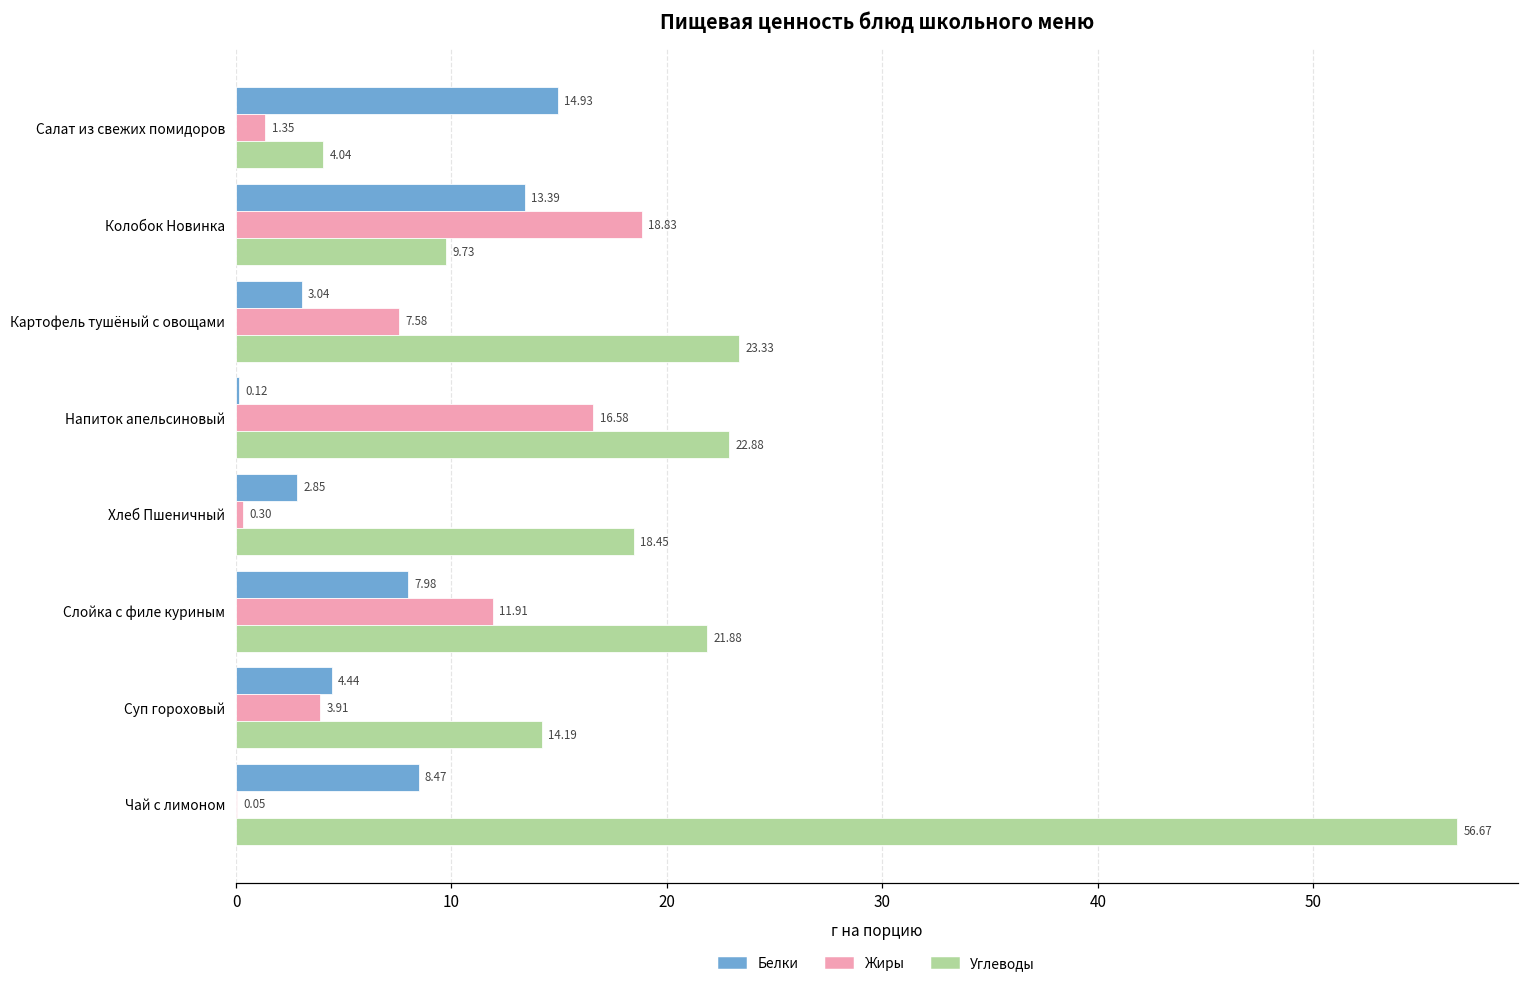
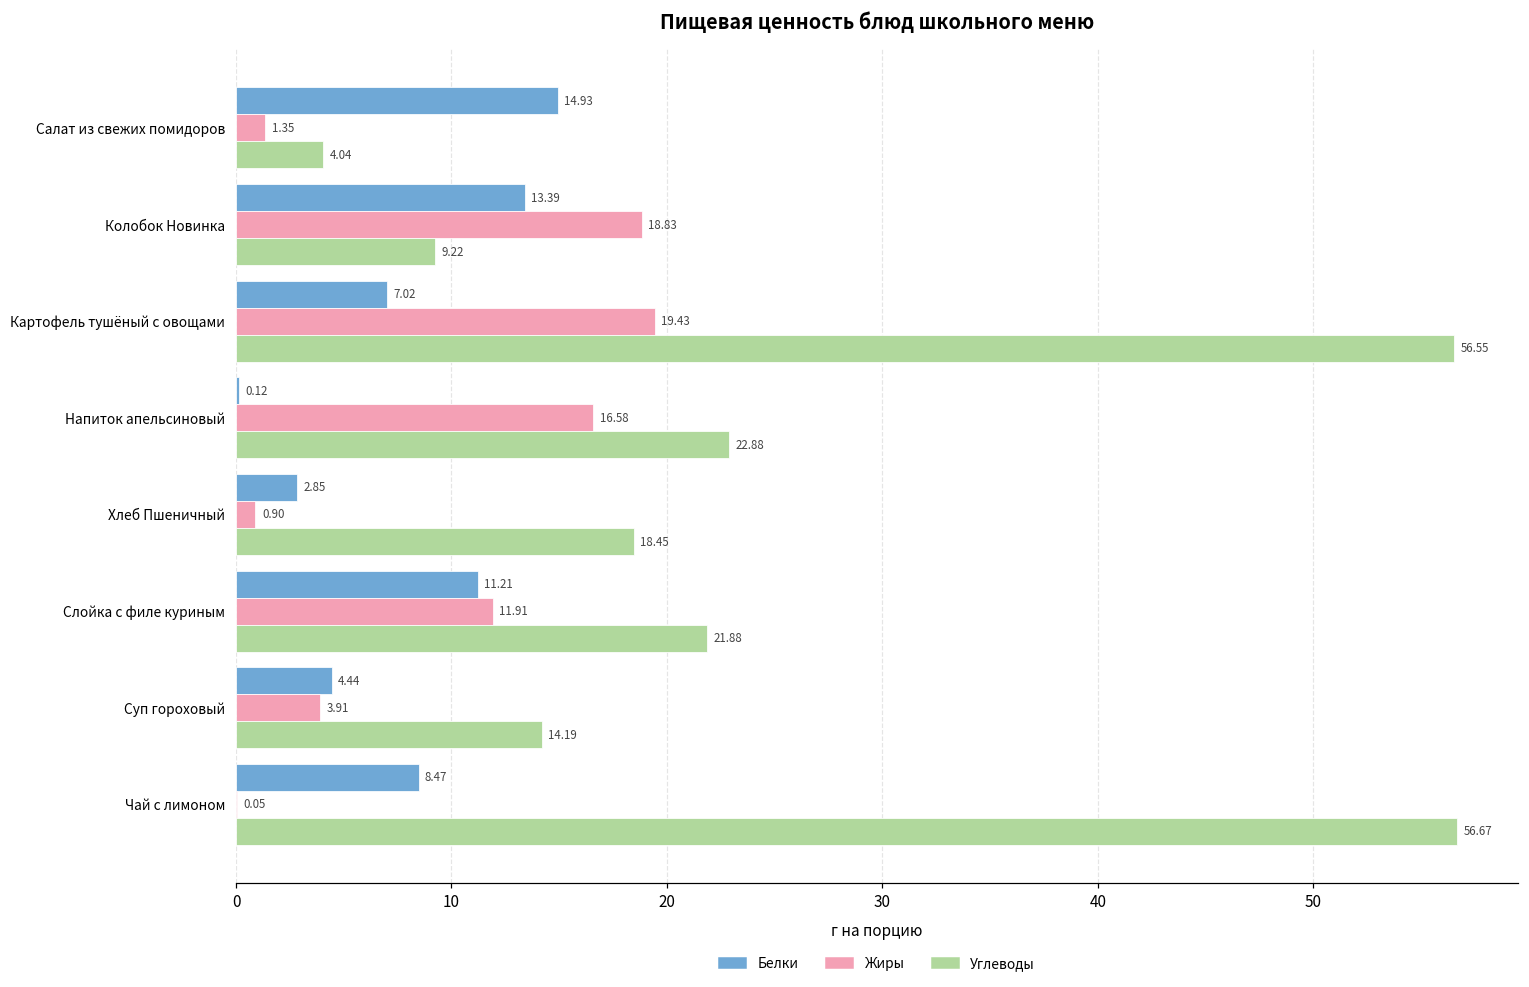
Углеводы, Колобок Новинка: 9.73 -> 9.22
Белки, Картофель тушёный с овощами: 3.04 -> 7.02
Жиры, Картофель тушёный с овощами: 7.58 -> 19.43
Углеводы, Картофель тушёный с овощами: 23.33 -> 56.55
Жиры, Хлеб Пшеничный: 0.30 -> 0.90
Белки, Слойка с филе куриным: 7.98 -> 11.21
